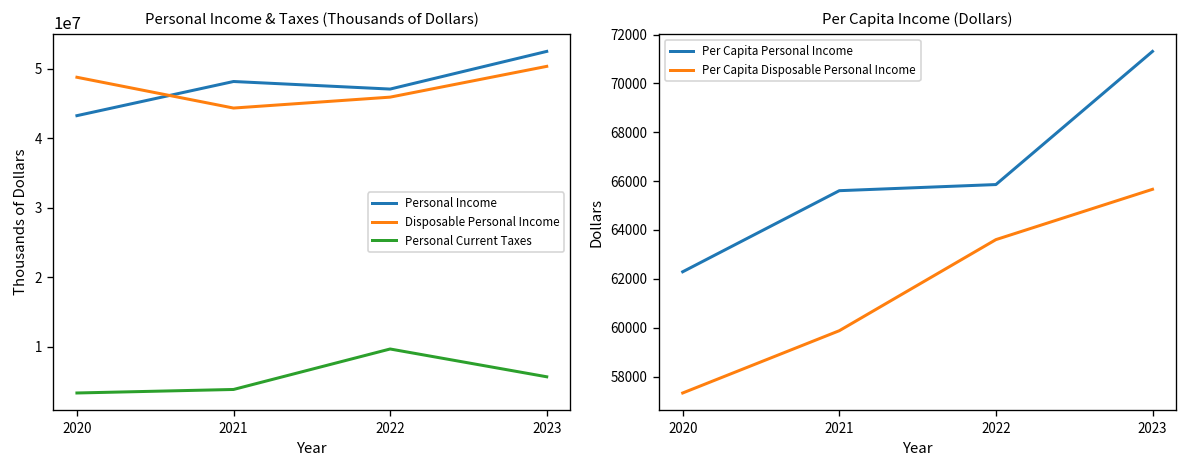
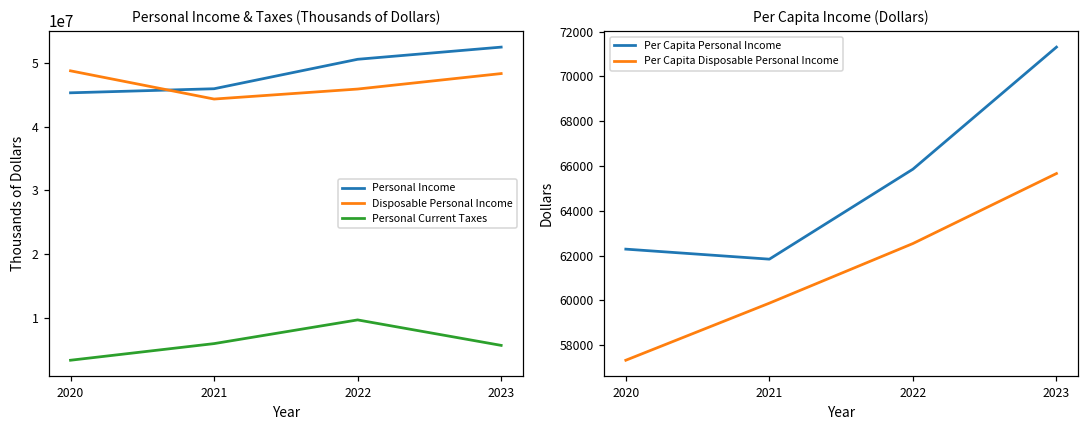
Personal Income & Taxes (Thousands of Dollars), Personal Income, 2020: 43000000 -> 45000000
Personal Income & Taxes (Thousands of Dollars), Personal Income, 2021: 48000000 -> 46000000
Personal Income & Taxes (Thousands of Dollars), Personal Current Taxes, 2021: 4000000 -> 6000000
Personal Income & Taxes (Thousands of Dollars), Personal Income, 2022: 47000000 -> 51000000
Personal Income & Taxes (Thousands of Dollars), Disposable Personal Income, 2023: 50000000 -> 48000000
Per Capita Income (Dollars), Per Capita Personal Income, 2021: 65600 -> 61800
Per Capita Income (Dollars), Per Capita Disposable Personal Income, 2022: 63600 -> 62500
